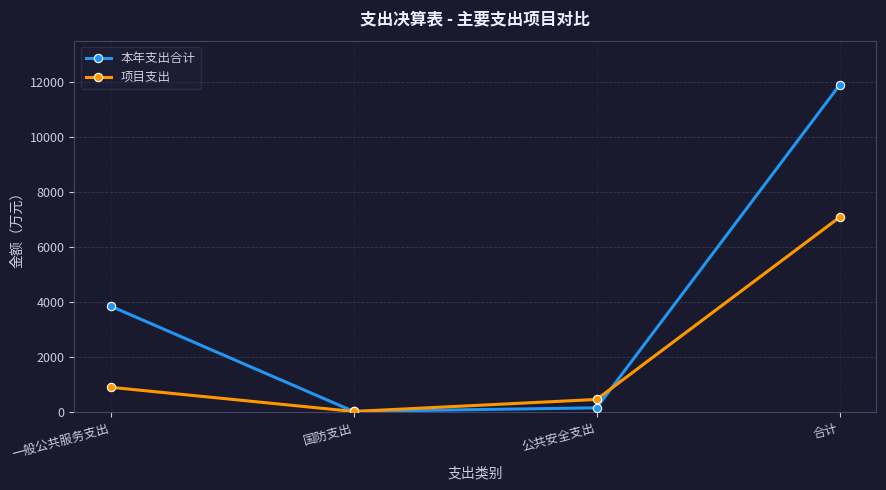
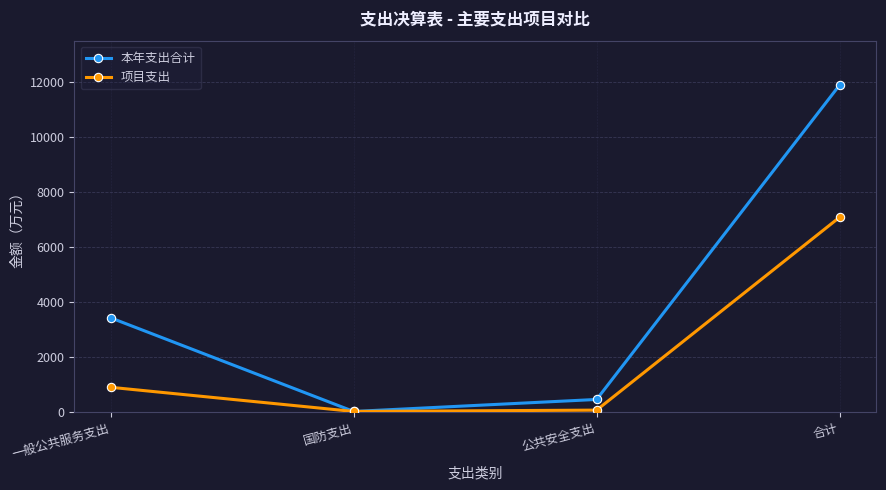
本年支出合计, 一般公共服务支出: 3900 -> 3400
本年支出合计, 公共安全支出: 200 -> 500
项目支出, 公共安全支出: 500 -> 100
